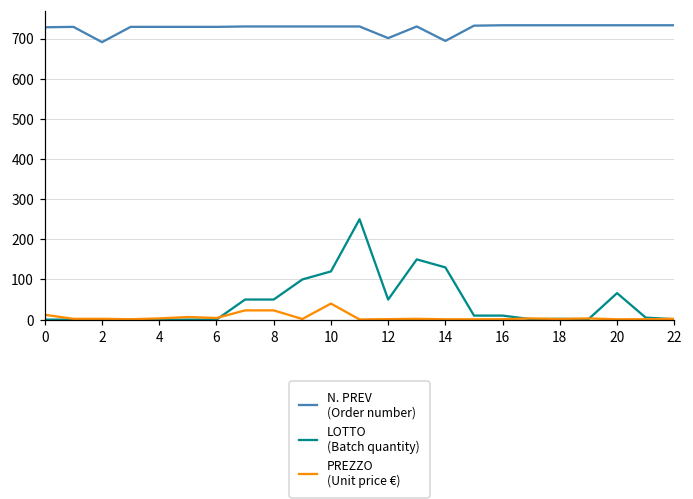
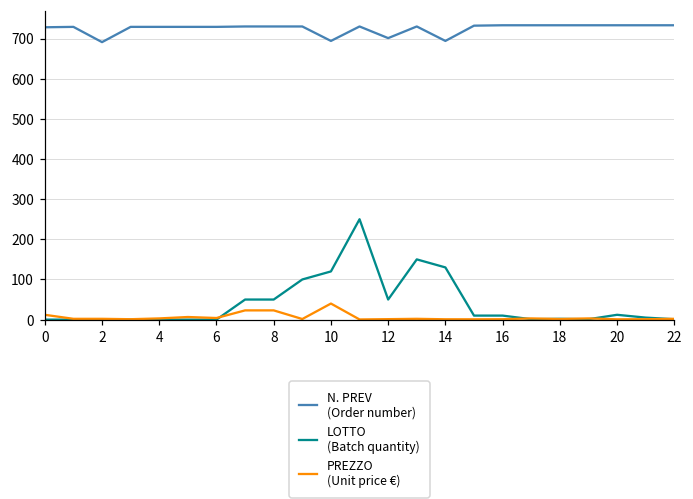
N. PREV (Order number), 10: 730 -> 690
LOTTO (Batch quantity), 20: 70 -> 10
